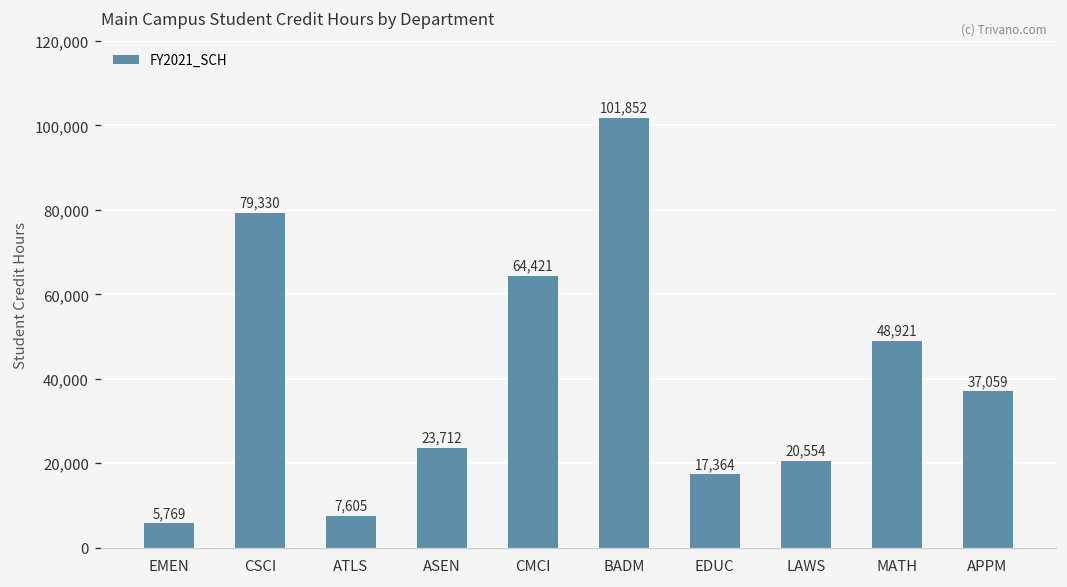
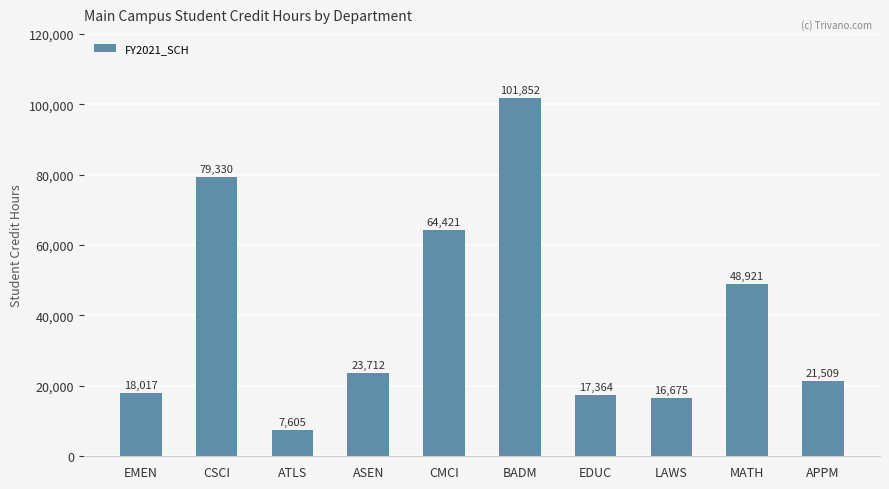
EMEN: 5,769 -> 18,017
LAWS: 20,554 -> 16,675
APPM: 37,059 -> 21,509
